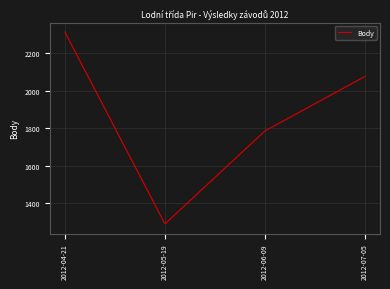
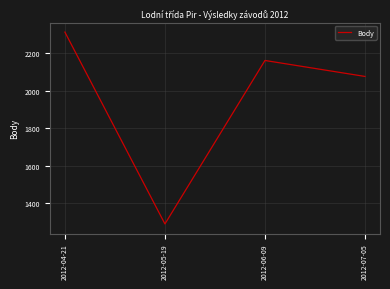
2012-06-09: 1790 -> 2160
